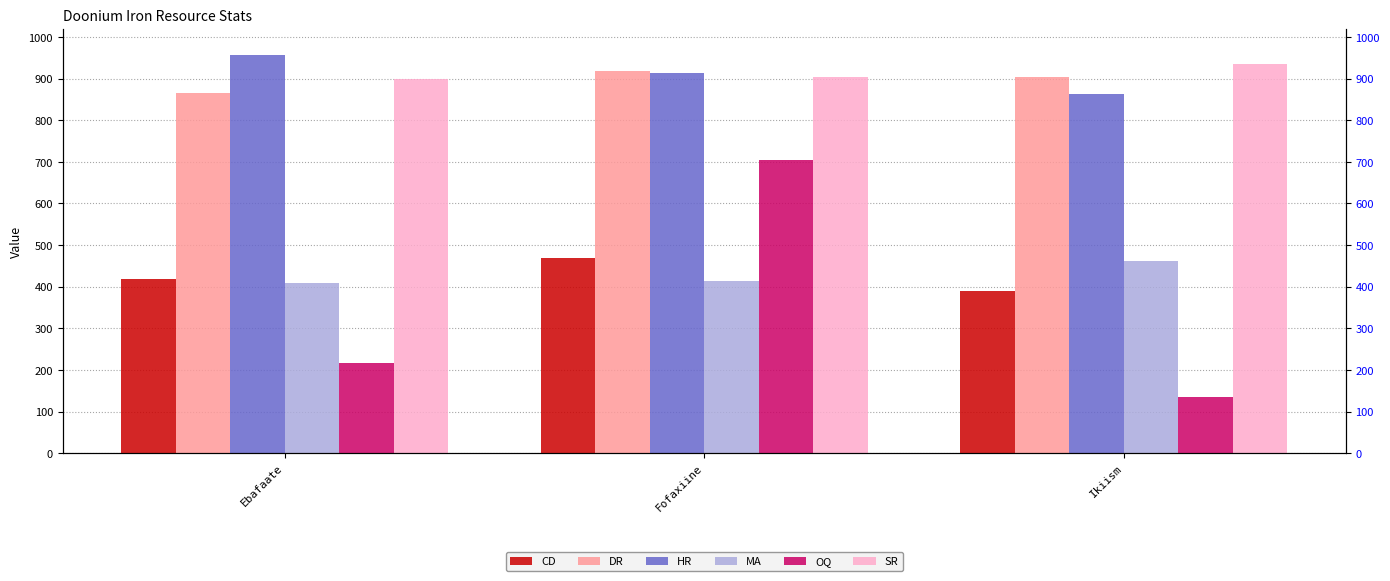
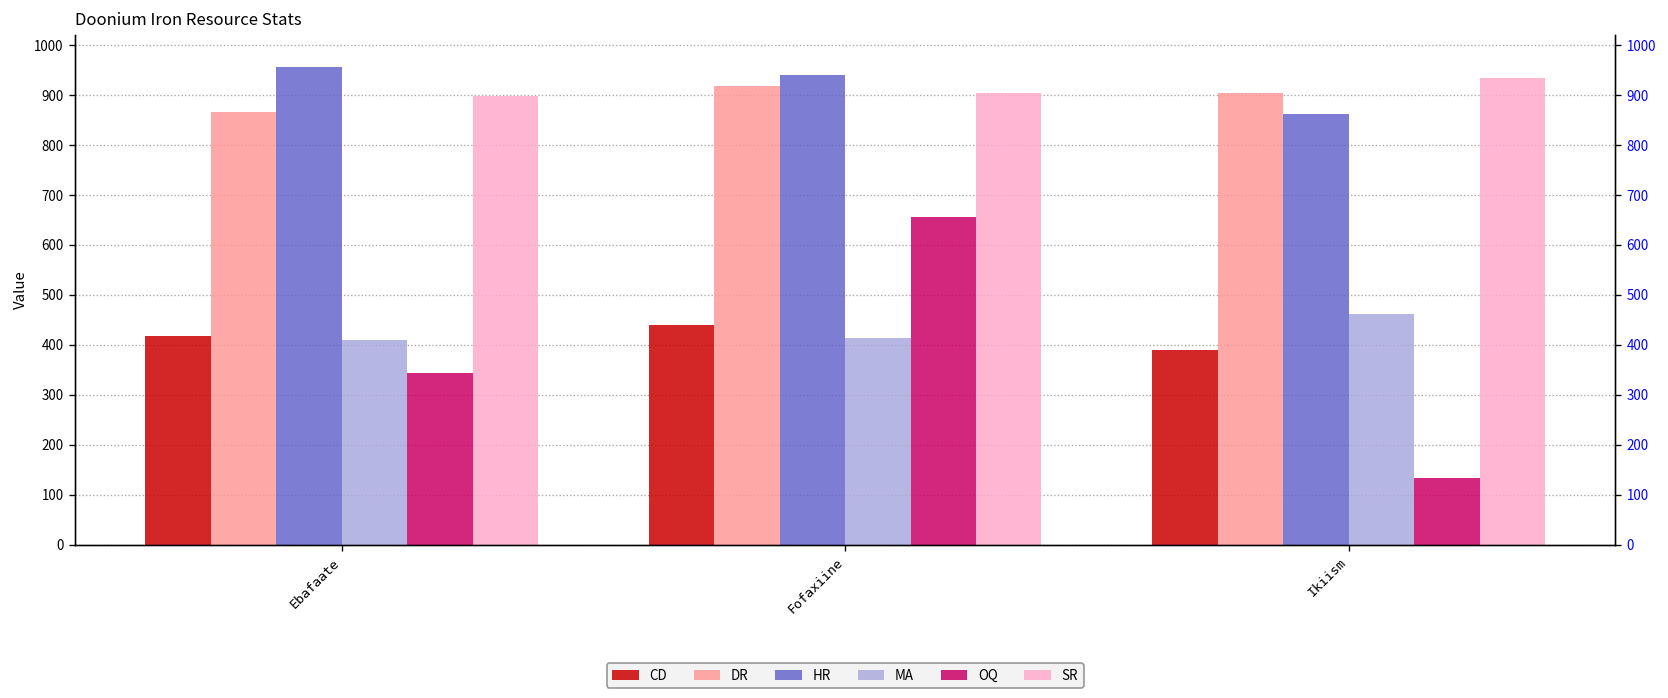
OQ, Ebafaate: 220 -> 340
CD, Fofaxiine: 470 -> 440
HR, Fofaxiine: 910 -> 940
OQ, Fofaxiine: 710 -> 660
